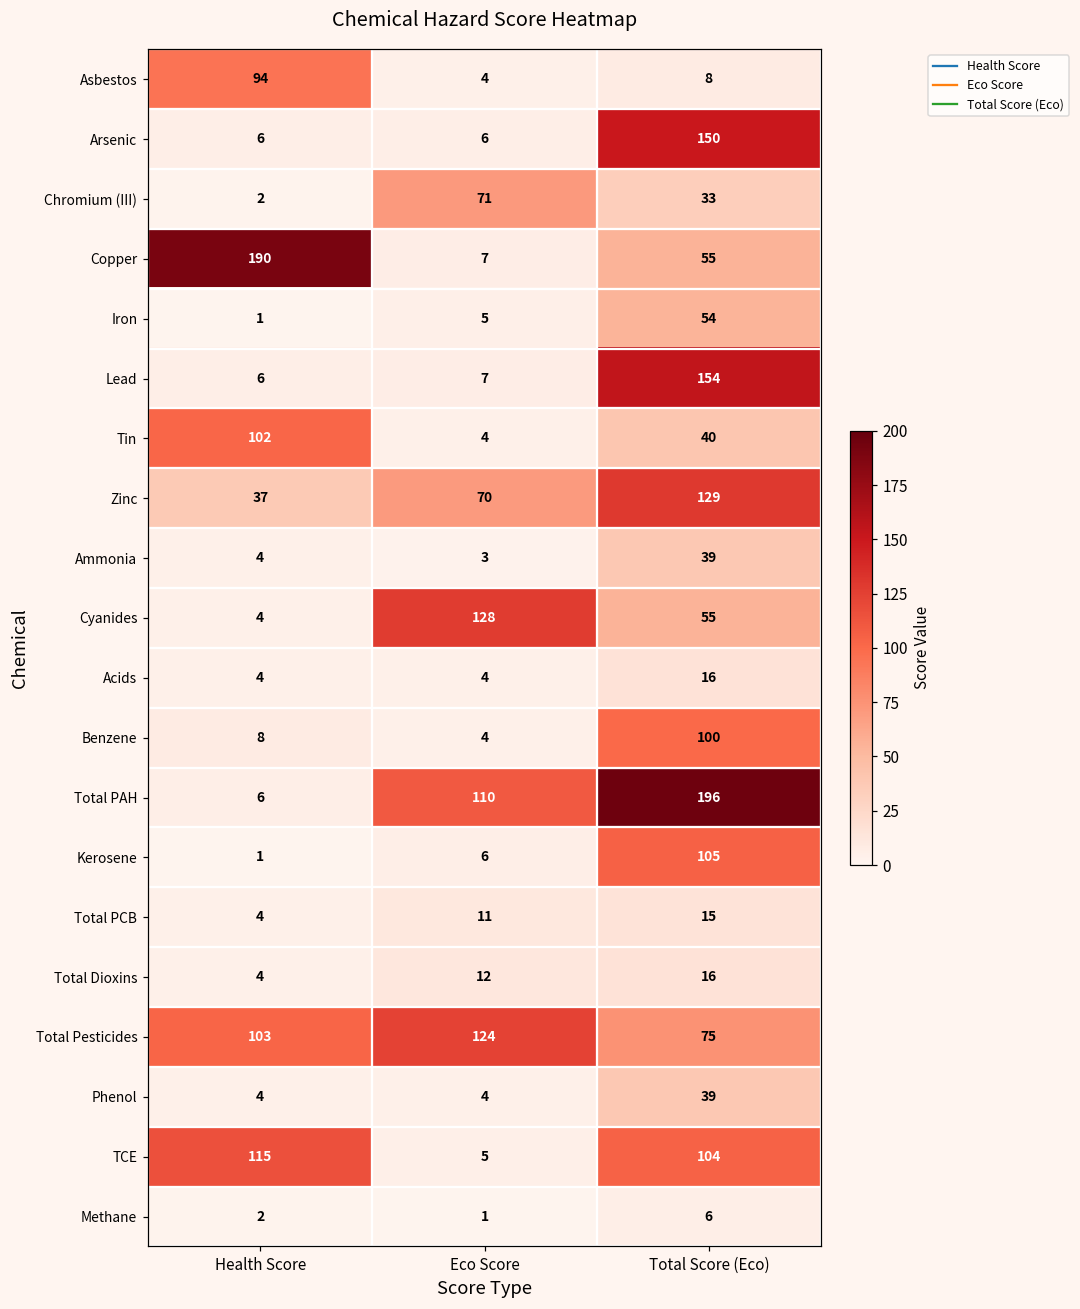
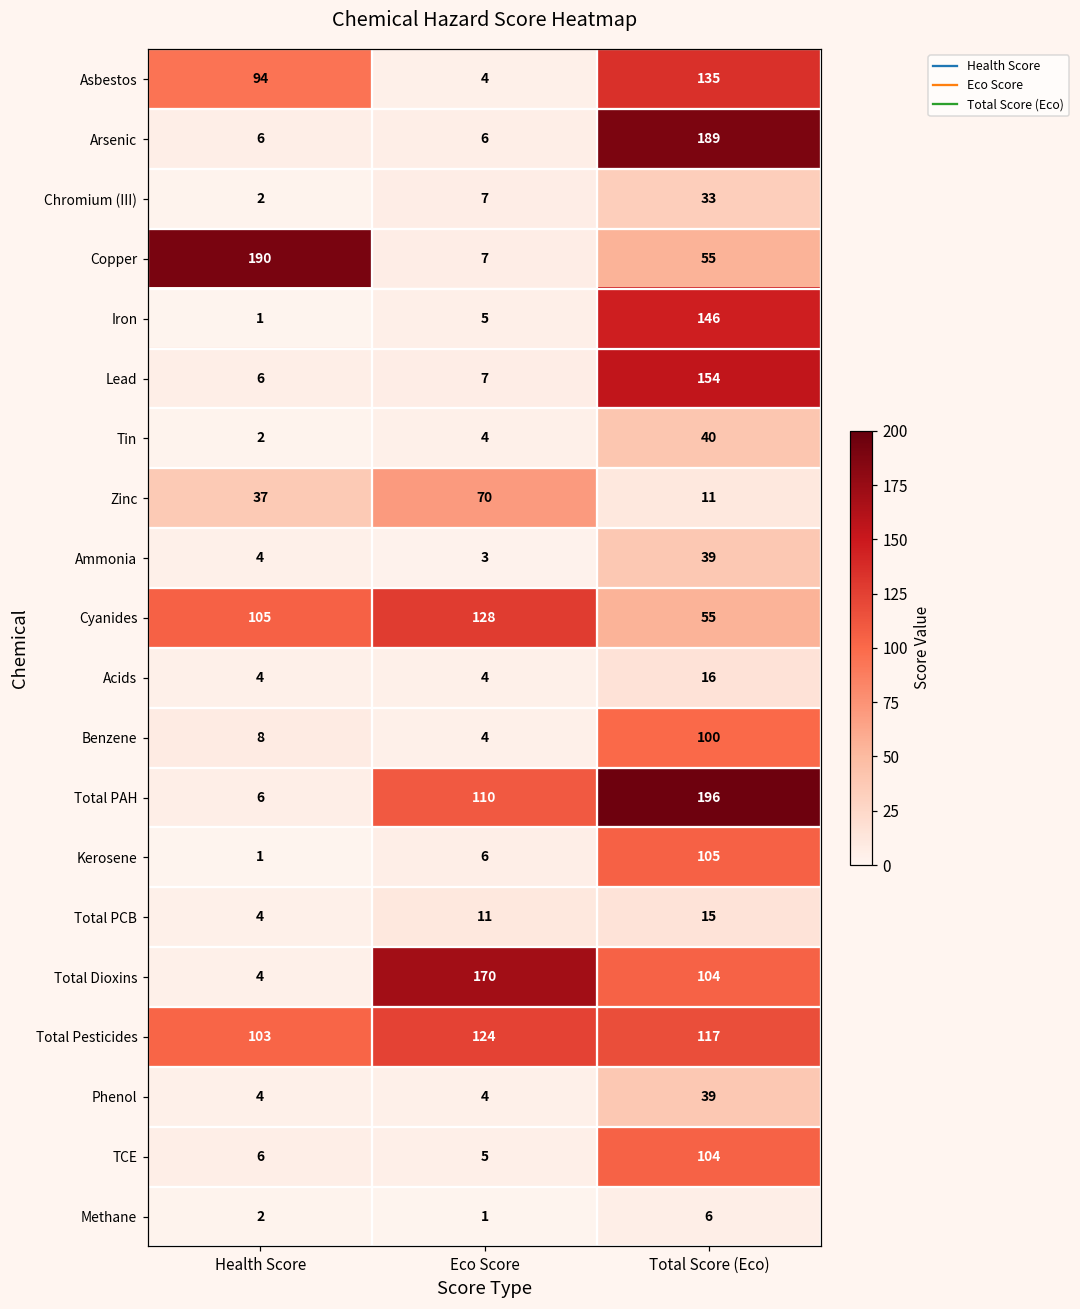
Asbestos, Total Score (Eco): 8 -> 135
Arsenic, Total Score (Eco): 150 -> 189
Chromium (III), Eco Score: 71 -> 7
Iron, Total Score (Eco): 54 -> 146
Tin, Health Score: 102 -> 2
Zinc, Total Score (Eco): 129 -> 11
Cyanides, Health Score: 4 -> 105
Total Dioxins, Eco Score: 12 -> 170
Total Dioxins, Total Score (Eco): 16 -> 104
Total Pesticides, Total Score (Eco): 75 -> 117
TCE, Health Score: 115 -> 6
